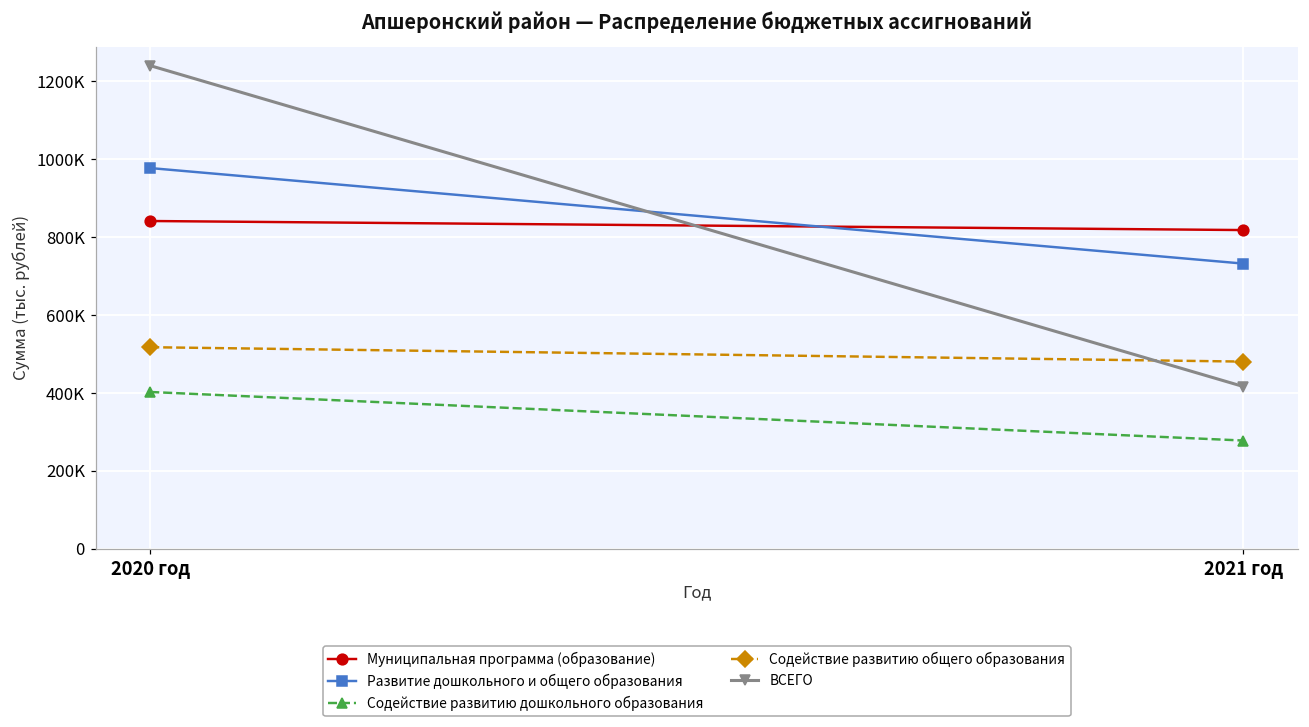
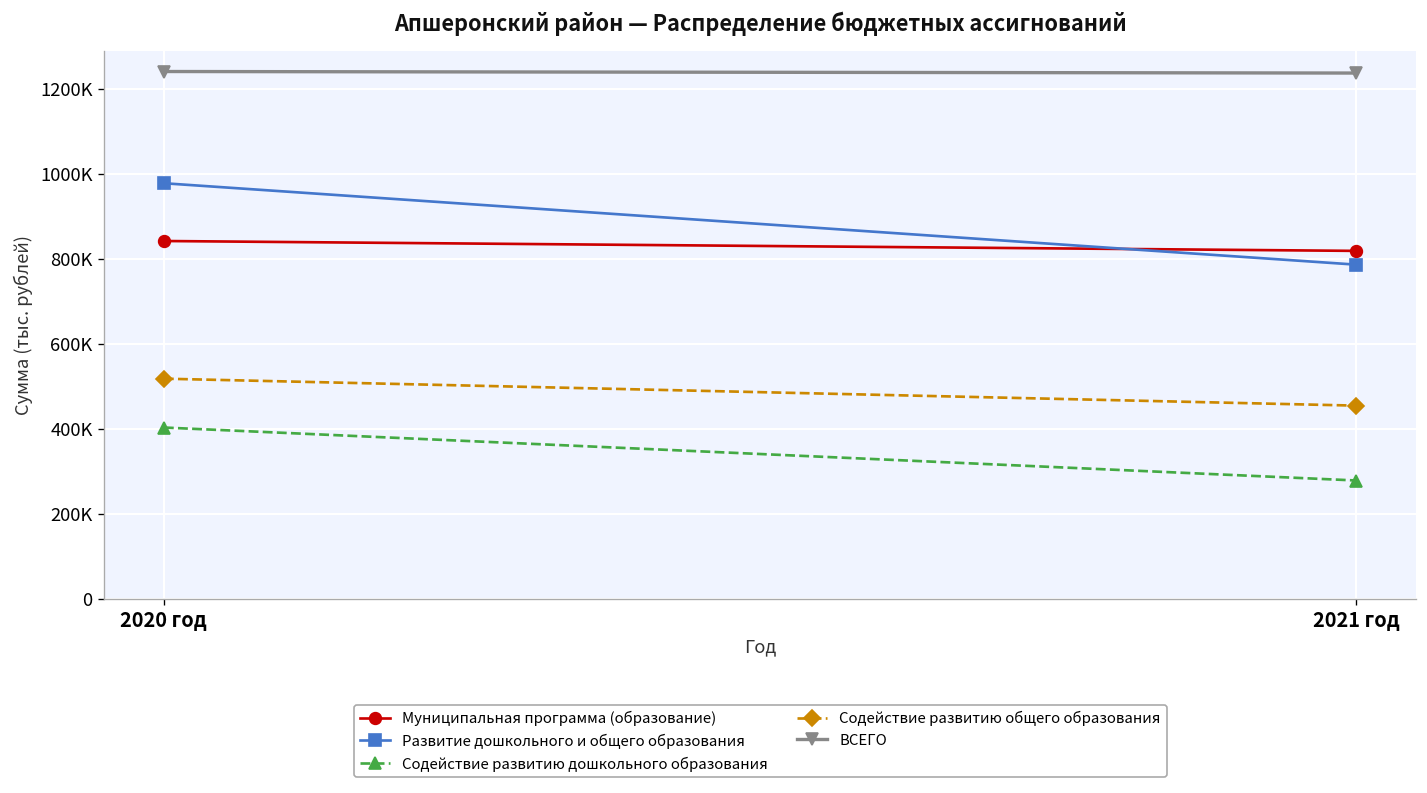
Развитие дошкольного и общего образования, 2021 год: 730000 -> 790000
Содействие развитию общего образования, 2021 год: 480000 -> 450000
ВСЕГО, 2021 год: 420000 -> 1240000
